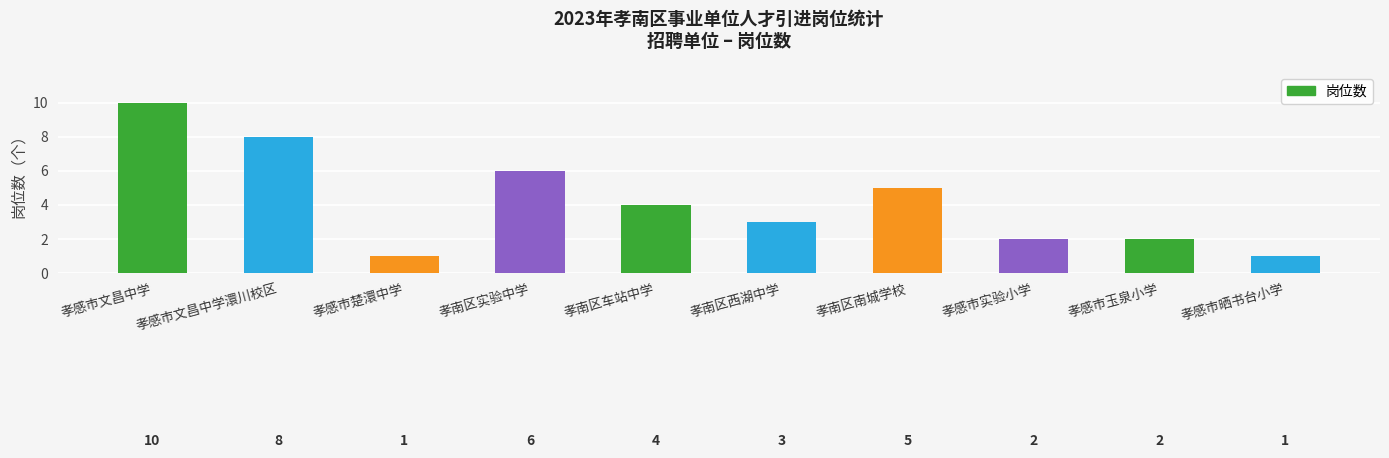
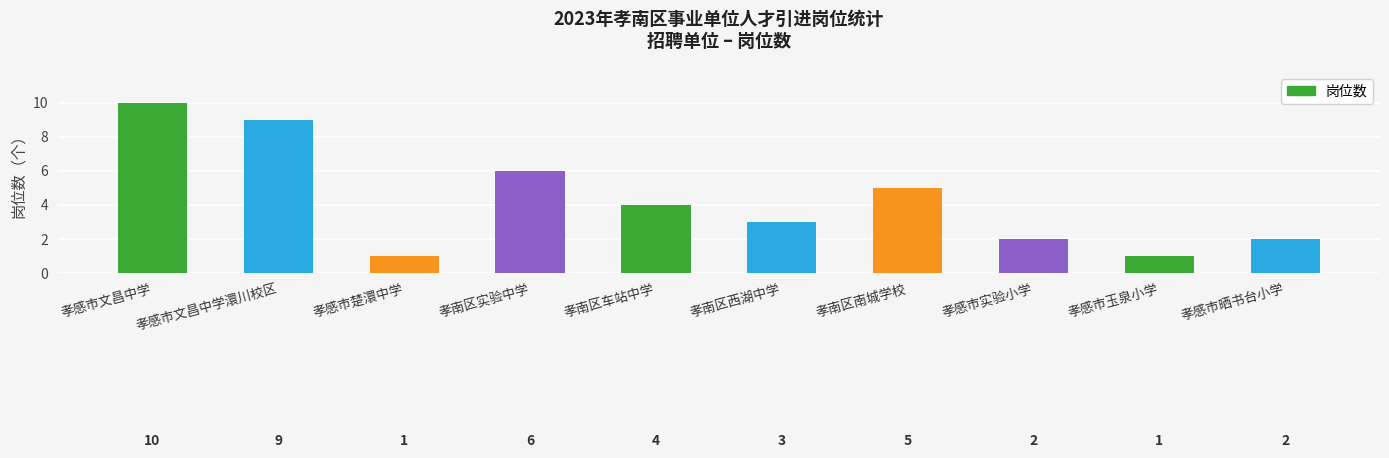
孝感市文昌中学澴川校区: 8 -> 9
孝感市玉泉小学: 2 -> 1
孝感市晒书台小学: 1 -> 2
